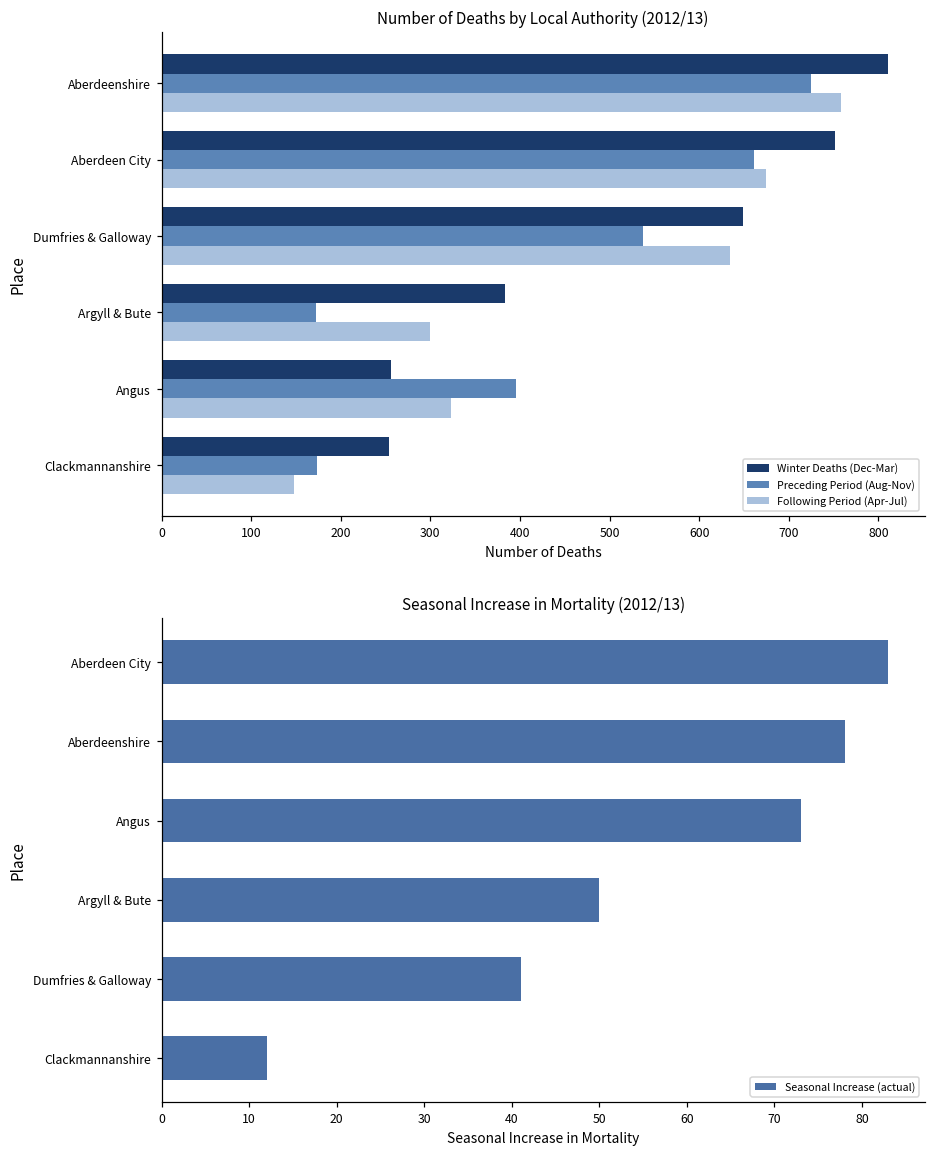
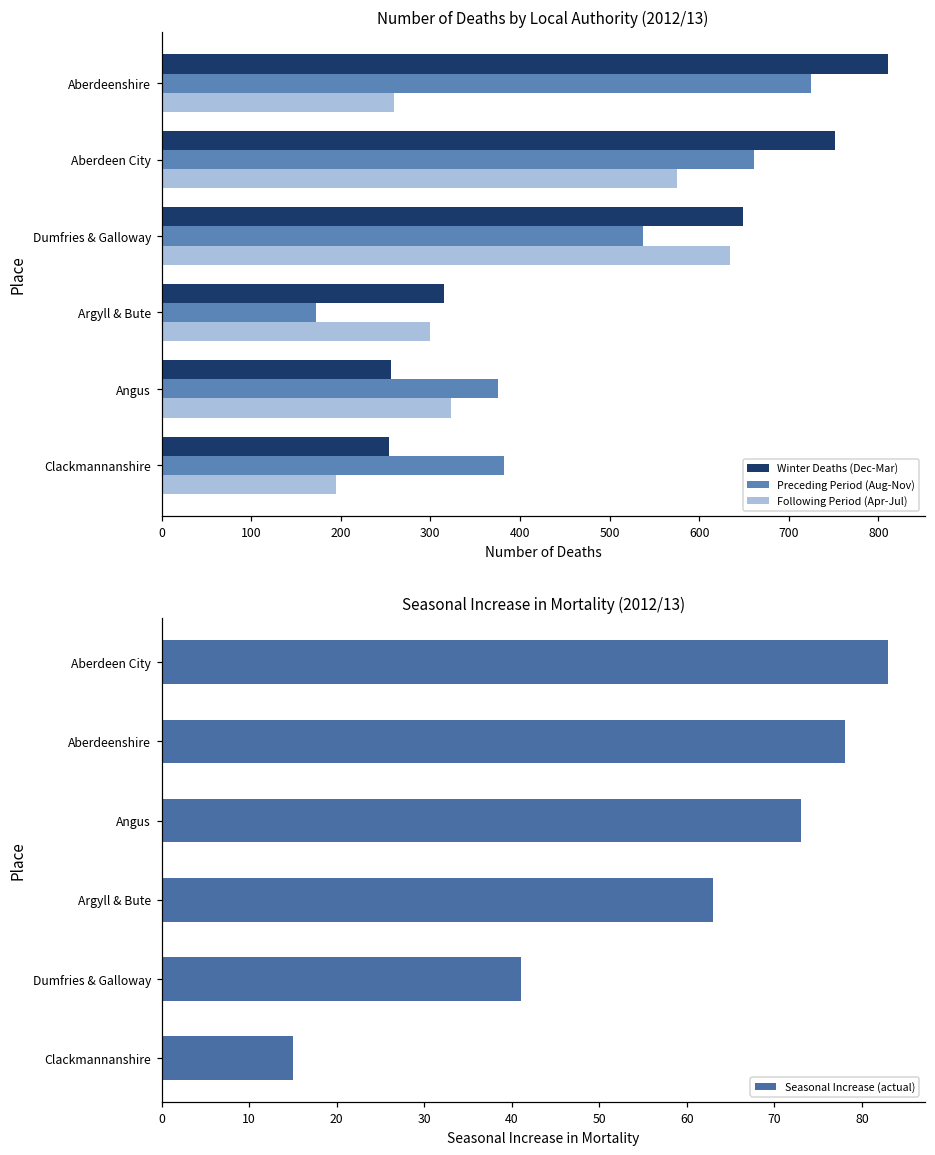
Number of Deaths by Local Authority (2012/13), Following Period (Apr-Jul), Aberdeenshire: 760 -> 260
Number of Deaths by Local Authority (2012/13), Following Period (Apr-Jul), Aberdeen City: 680 -> 580
Number of Deaths by Local Authority (2012/13), Winter Deaths (Dec-Mar), Argyll & Bute: 380 -> 320
Number of Deaths by Local Authority (2012/13), Preceding Period (Aug-Nov), Angus: 400 -> 380
Number of Deaths by Local Authority (2012/13), Preceding Period (Aug-Nov), Clackmannanshire: 170 -> 380
Number of Deaths by Local Authority (2012/13), Following Period (Apr-Jul), Clackmannanshire: 150 -> 200
Seasonal Increase in Mortality (2012/13), Argyll & Bute: 50 -> 63
Seasonal Increase in Mortality (2012/13), Clackmannanshire: 12 -> 15
